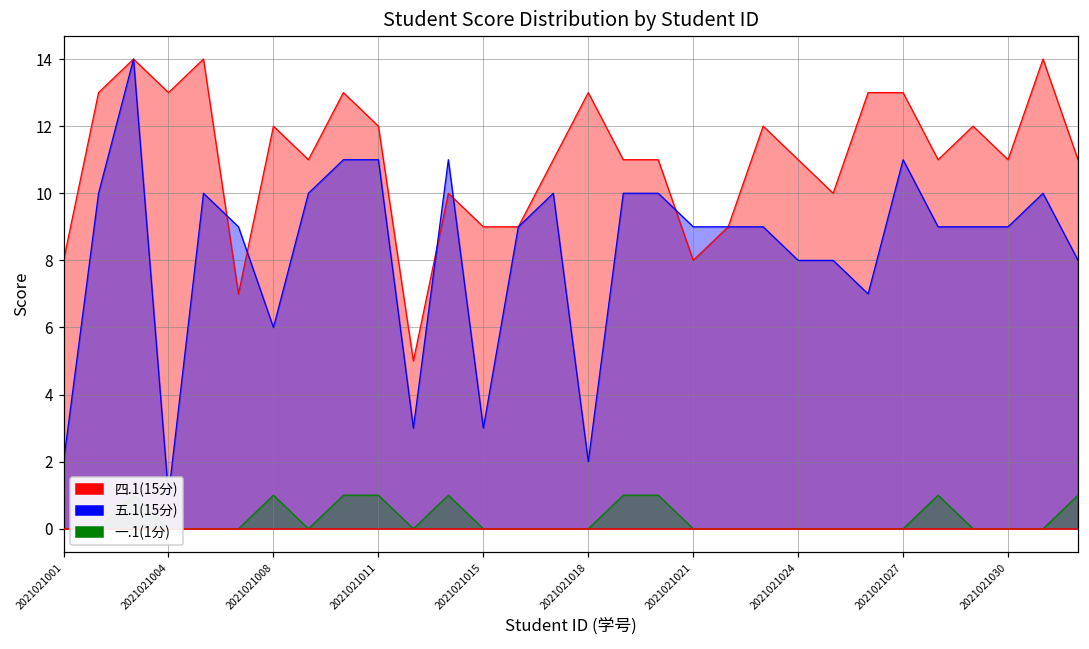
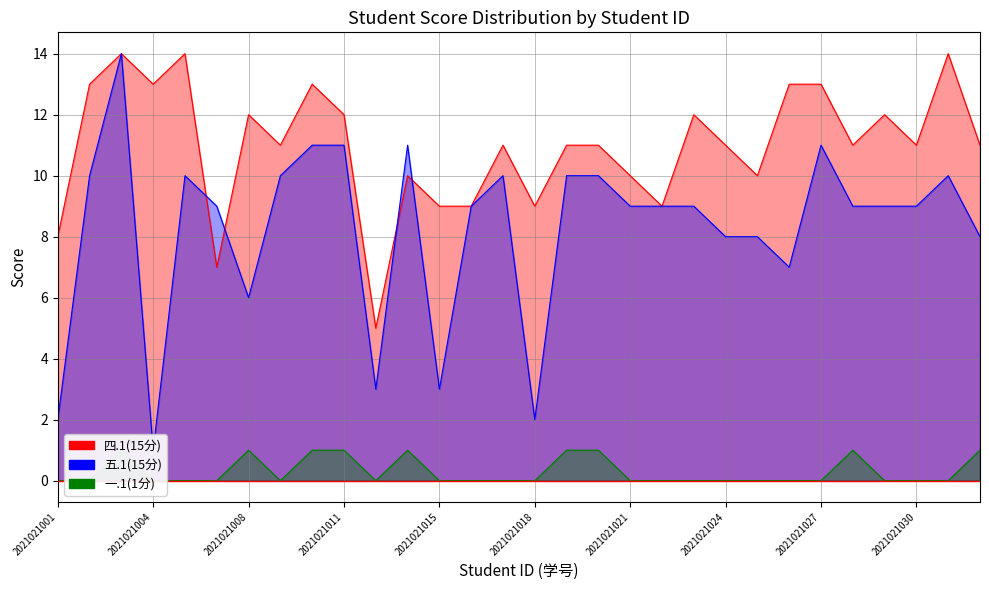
四.1(15分), 2021021018: 13 -> 9
四.1(15分), 2021021021: 8 -> 10
